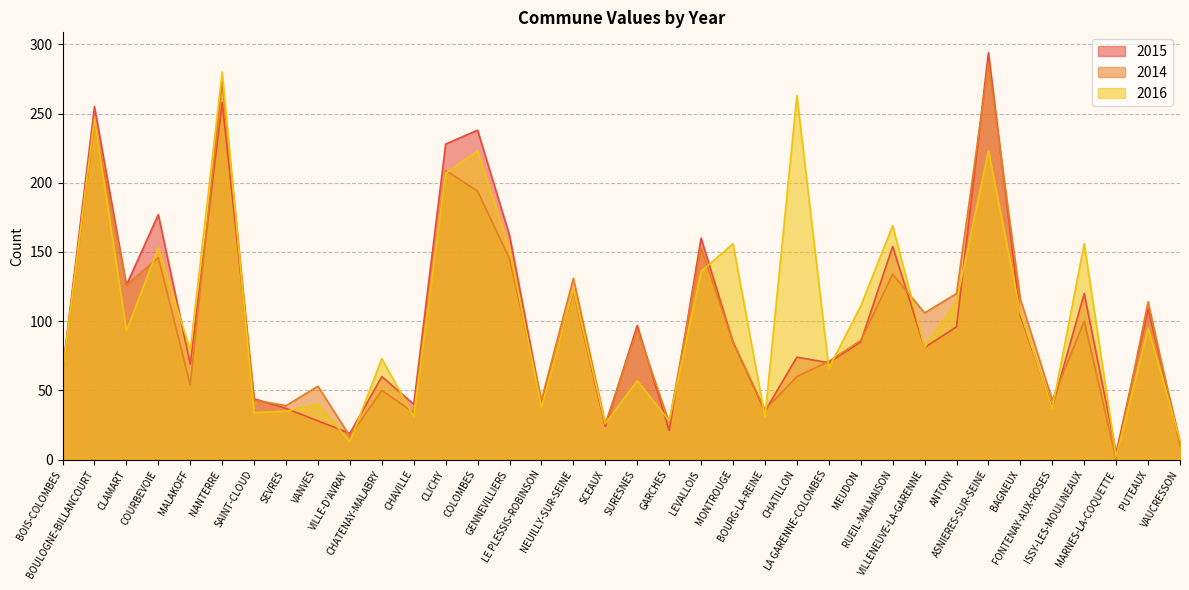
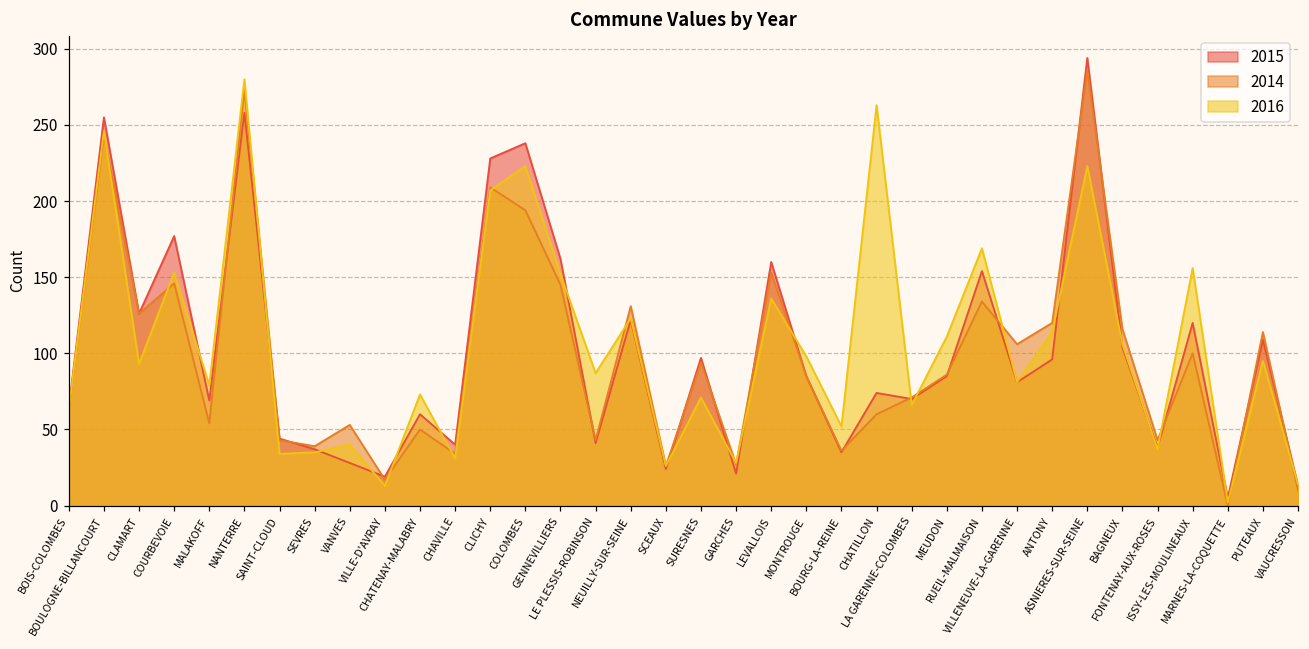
2016, LE PLESSIS-ROBINSON: 38 -> 87
2016, SURESNES: 57 -> 71
2016, MONTROUGE: 156 -> 98
2016, BOURG-LA-REINE: 31 -> 52
